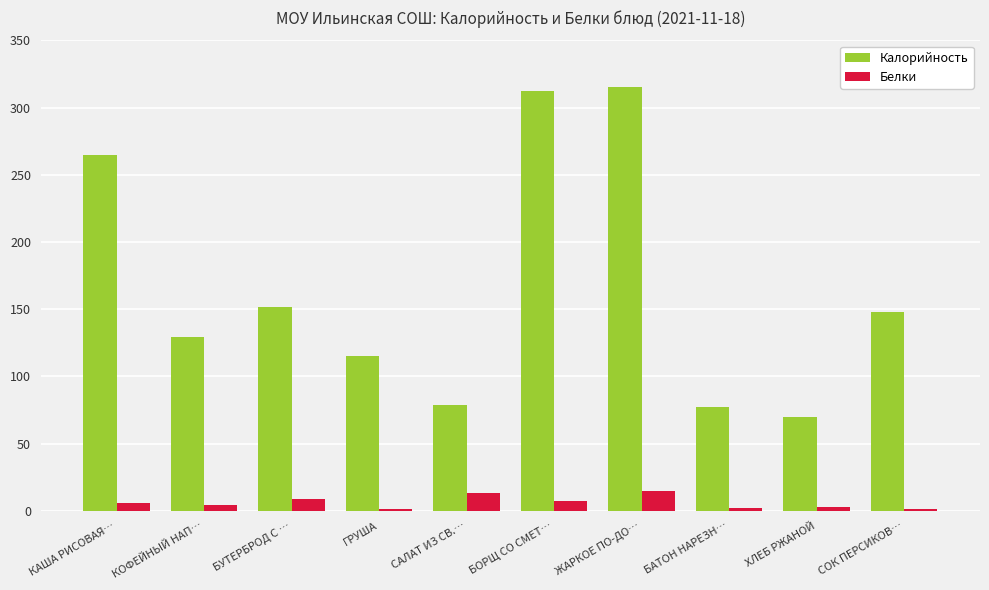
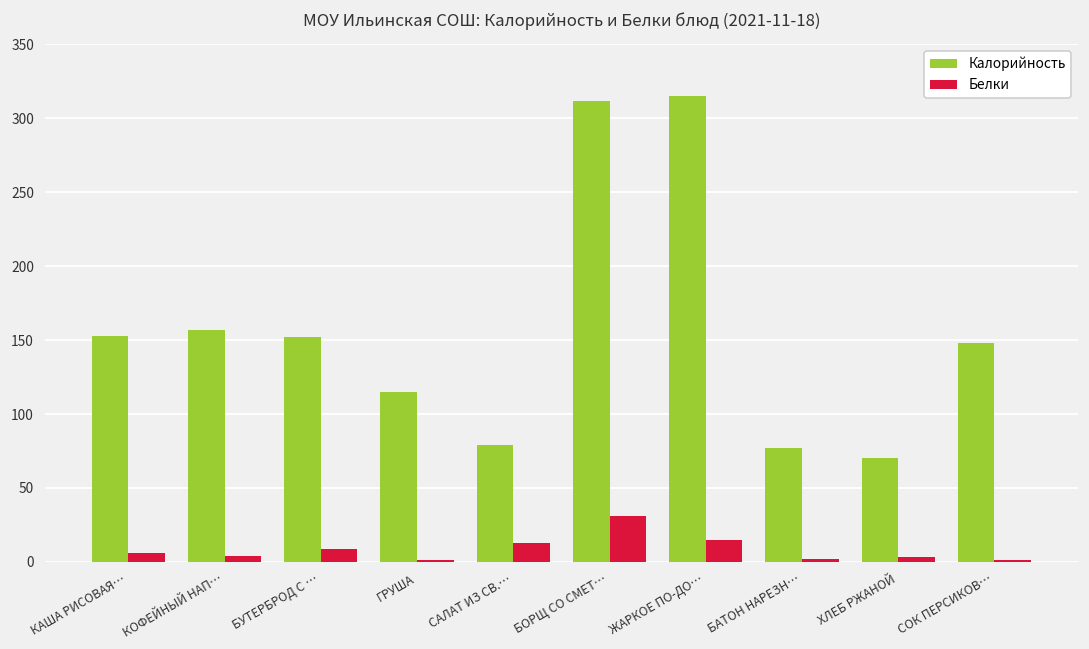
Калорийность, КАША РИСОВАЯ…: 265 -> 153
Калорийность, КОФЕЙНЫЙ НАП…: 129 -> 157
Белки, БОРЩ СО СМЕТ…: 7 -> 31
